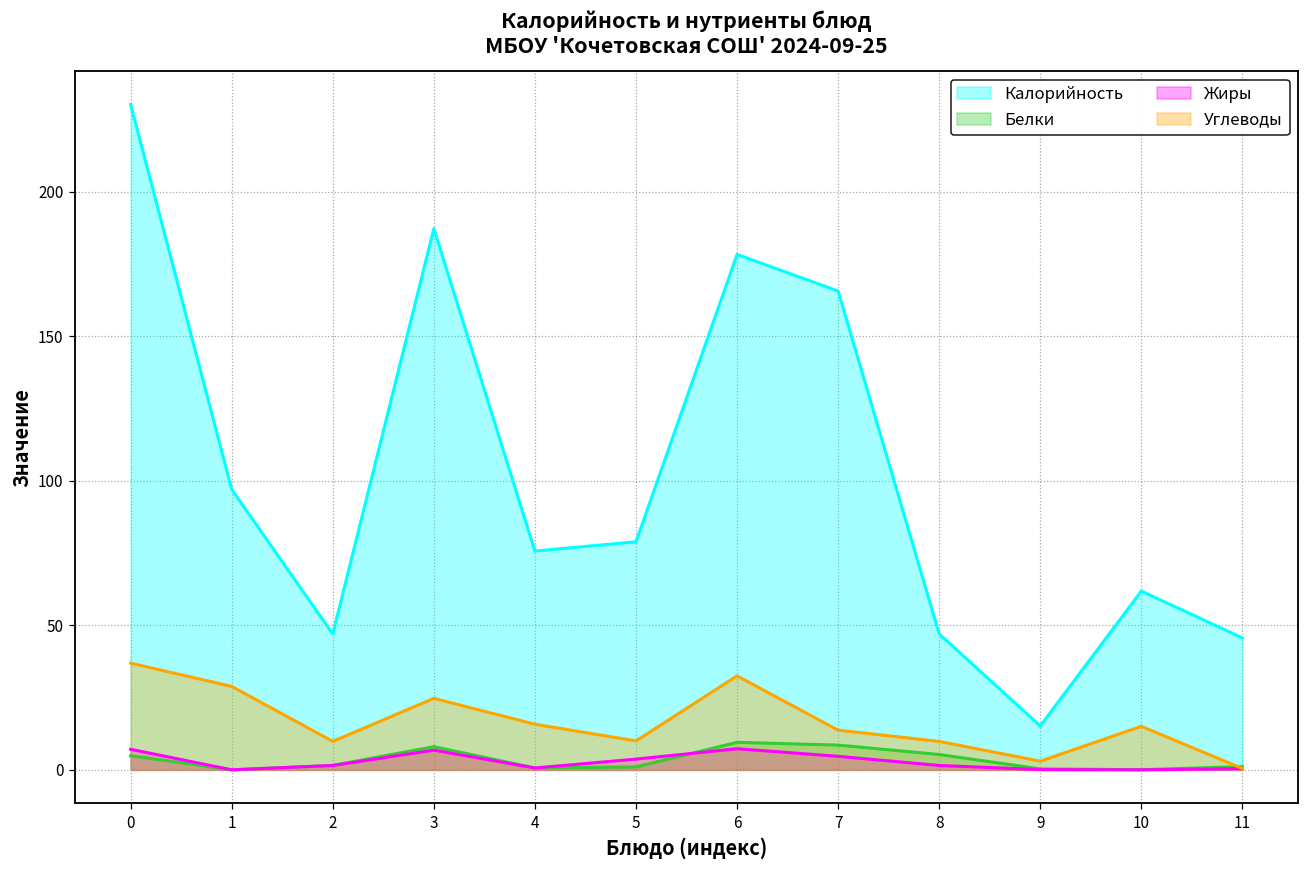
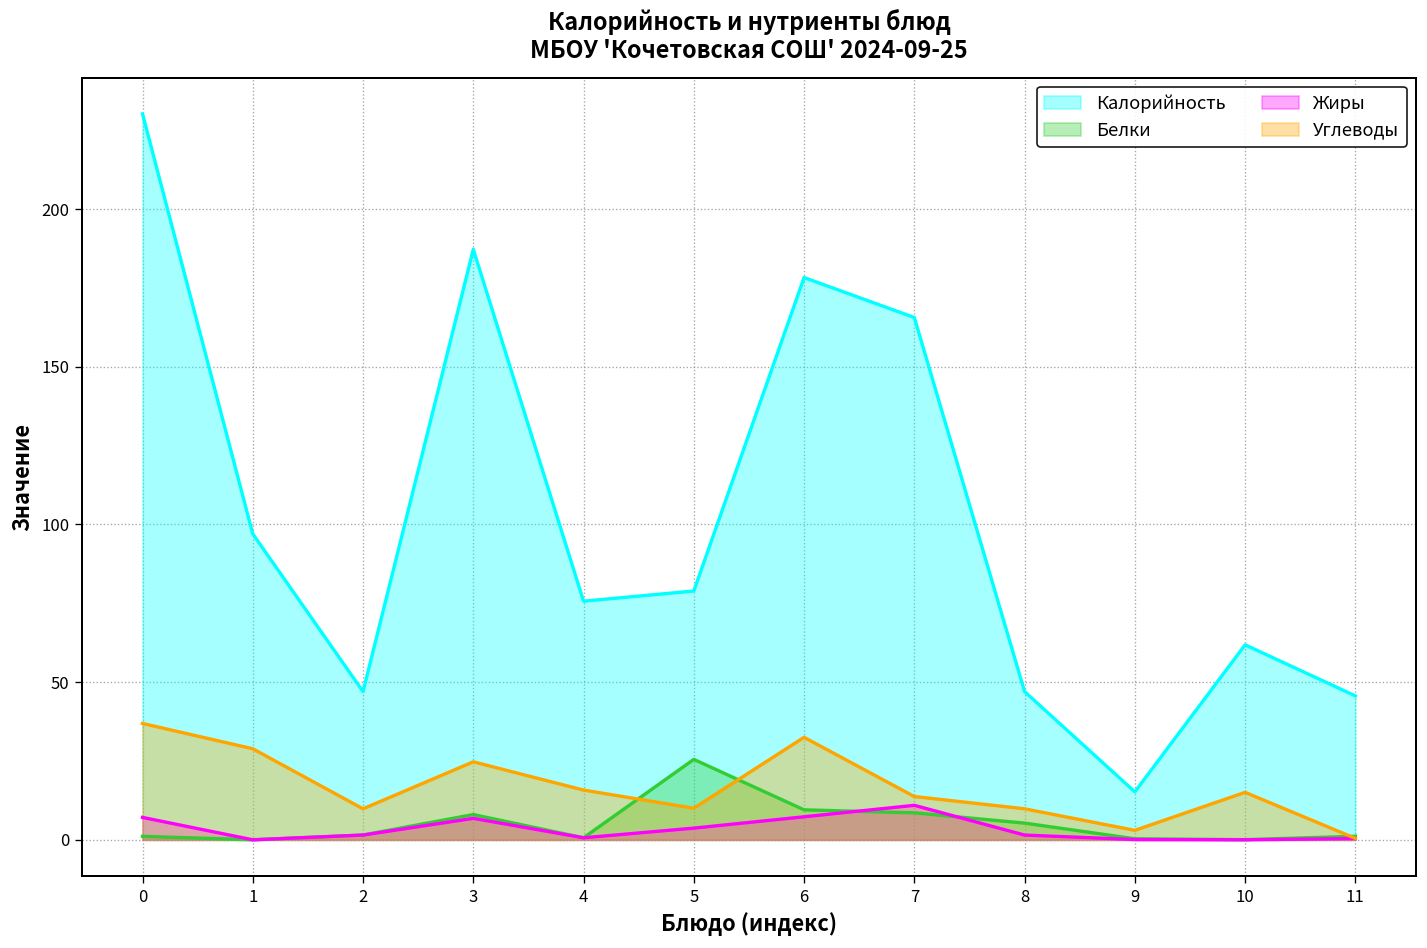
Белки, 0: 5 -> 1
Белки, 5: 1 -> 26
Жиры, 7: 5 -> 11
